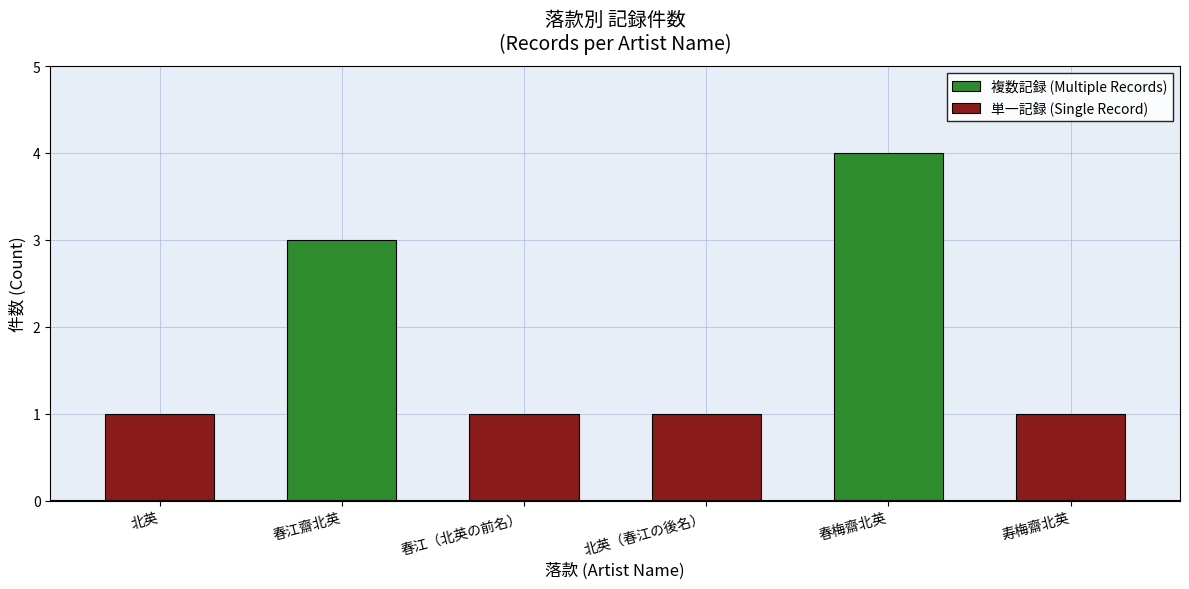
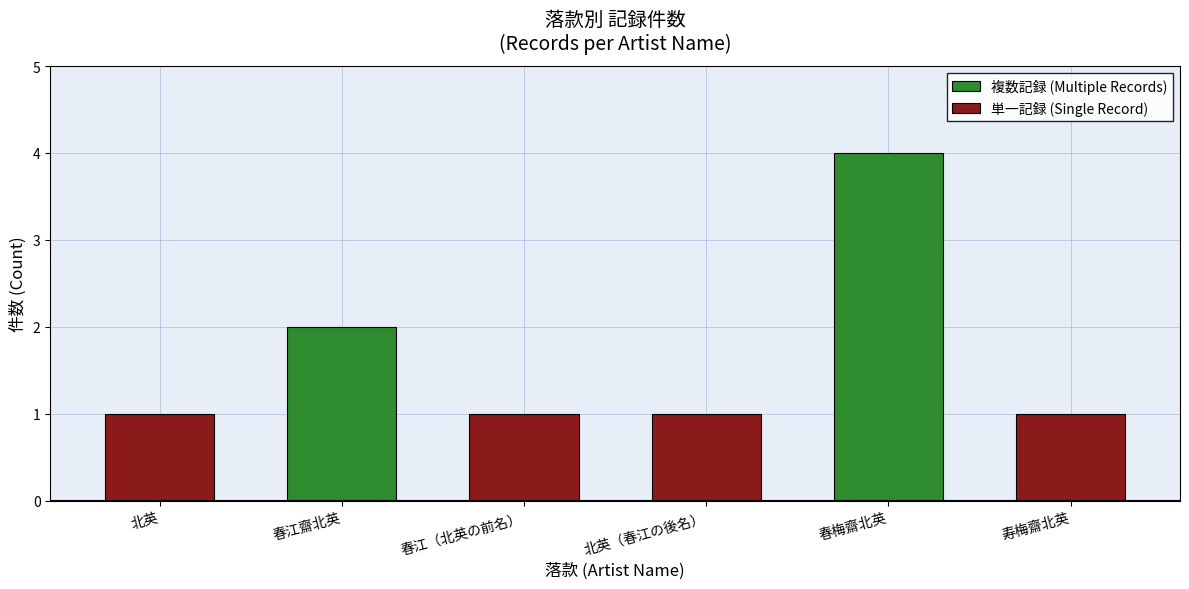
複数記録 (Multiple Records), 春江齋北英: 3 -> 2
